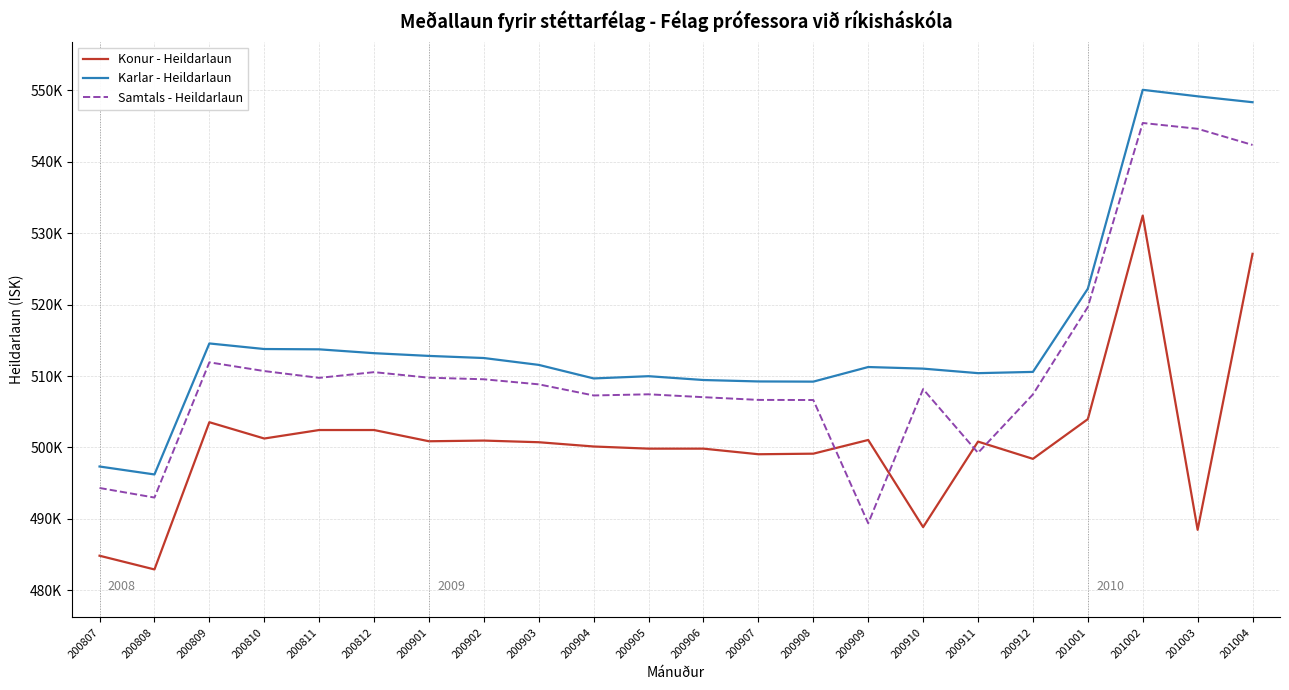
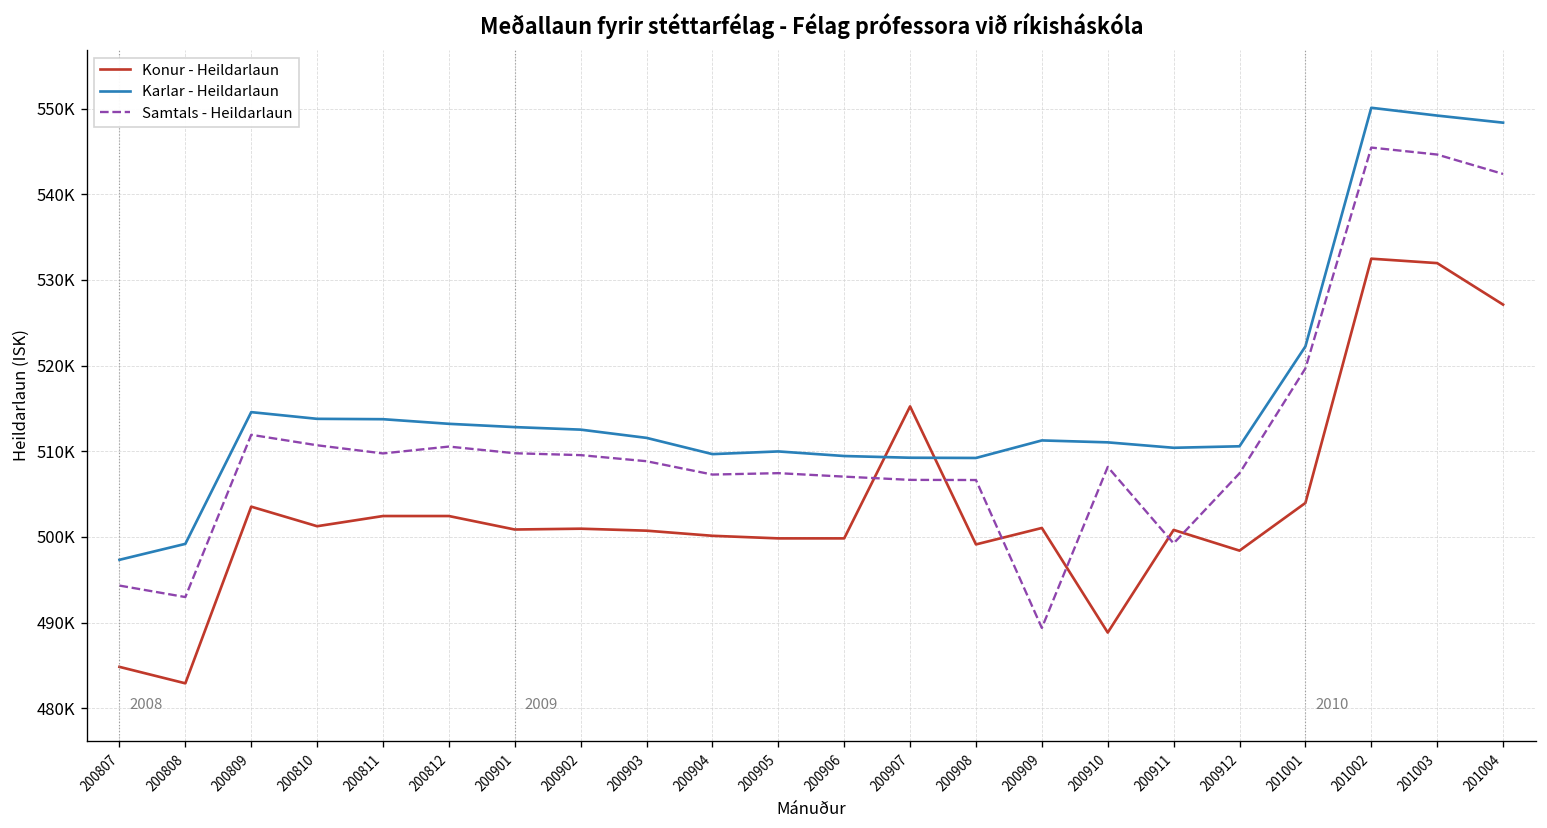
Karlar - Heildarlaun, 200808: 496000 -> 499000
Konur - Heildarlaun, 200907: 499000 -> 515000
Konur - Heildarlaun, 201003: 488000 -> 532000
